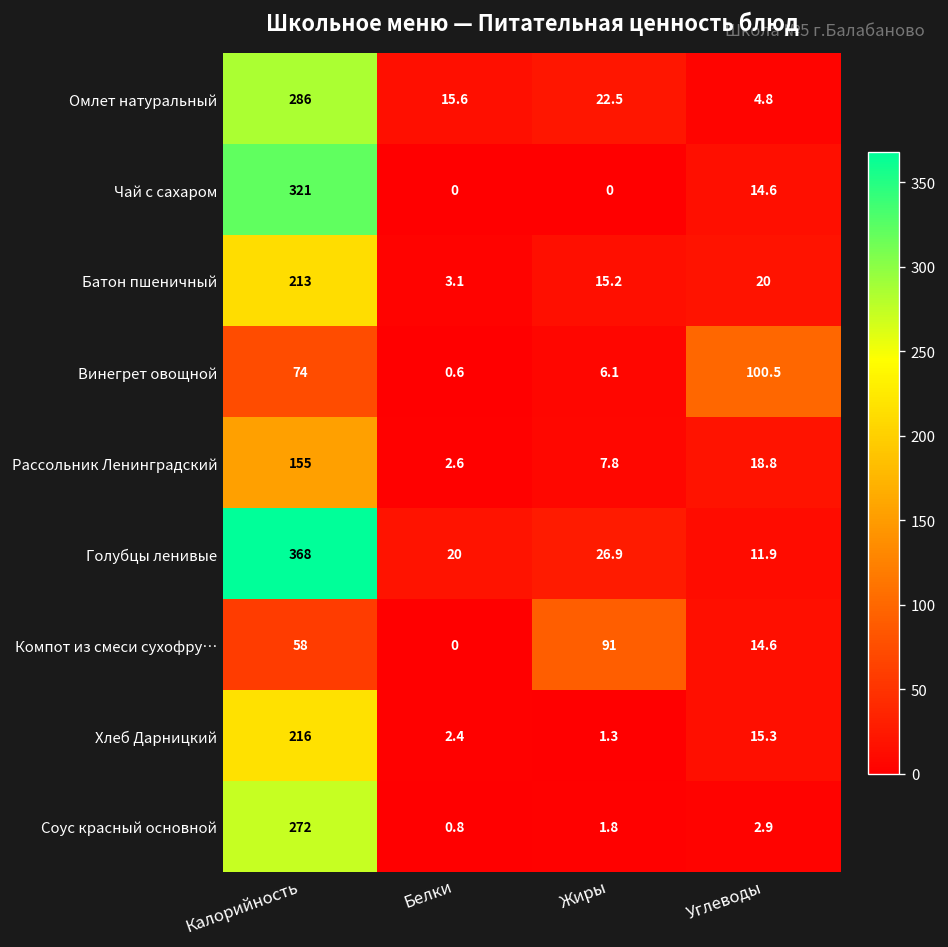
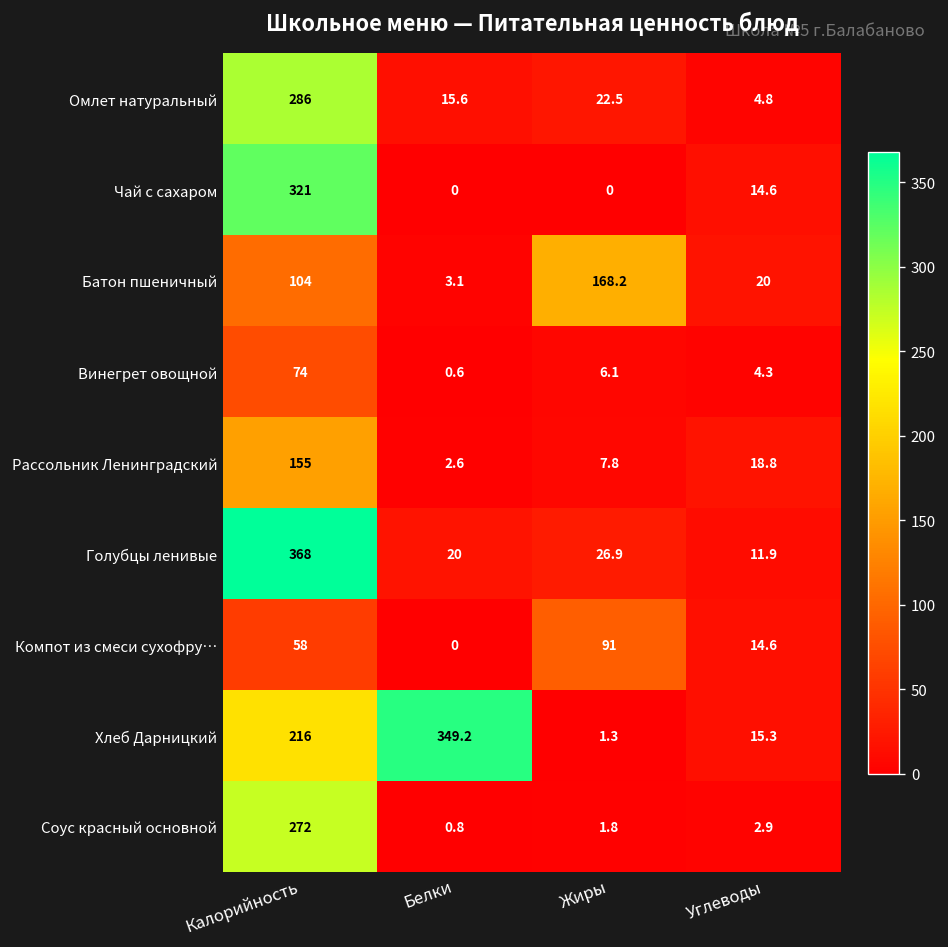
Батон пшеничный, Калорийность: 213 -> 104
Батон пшеничный, Жиры: 15.2 -> 168.2
Винегрет овощной, Углеводы: 100.5 -> 4.3
Хлеб Дарницкий, Белки: 2.4 -> 349.2
